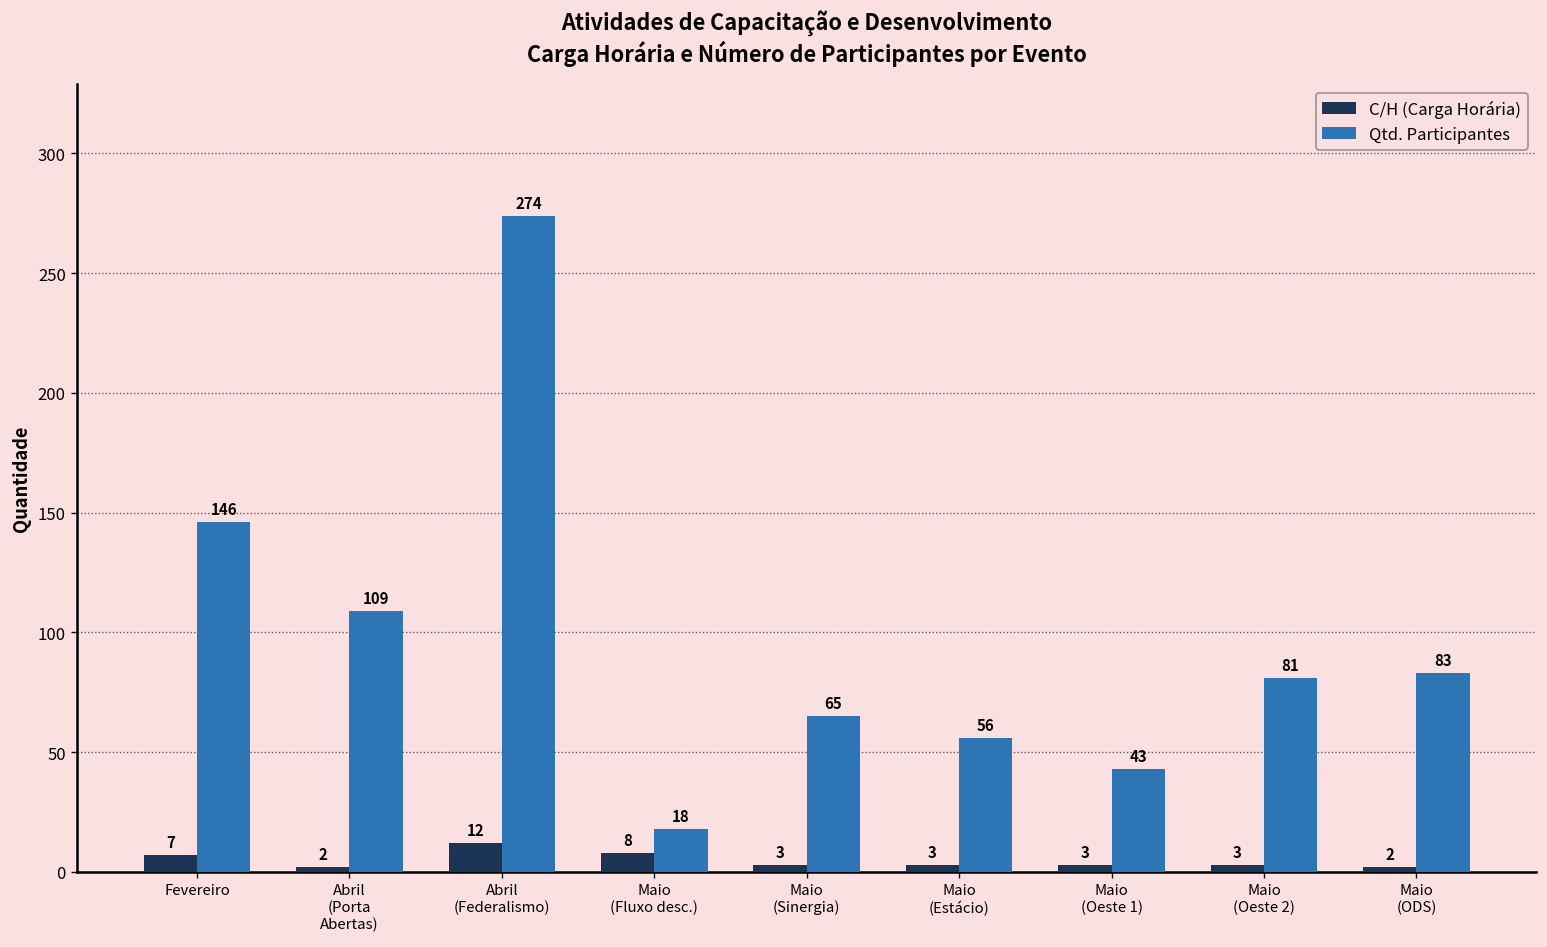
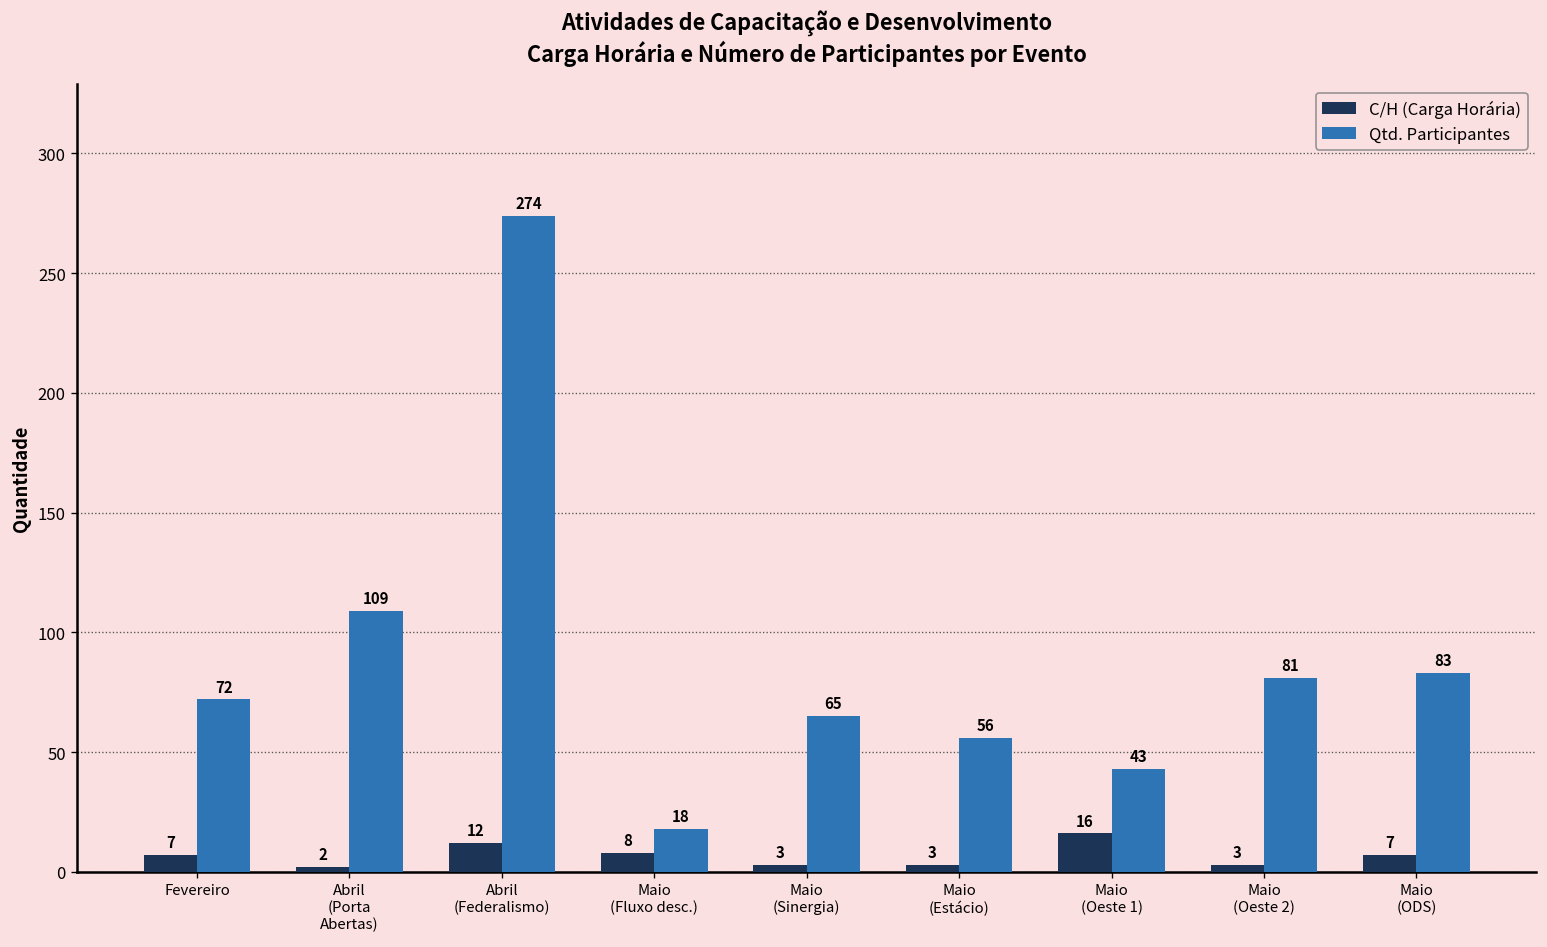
Qtd. Participantes, Fevereiro: 146 -> 72
C/H (Carga Horária), Maio (Oeste 1): 3 -> 16
C/H (Carga Horária), Maio (ODS): 2 -> 7
